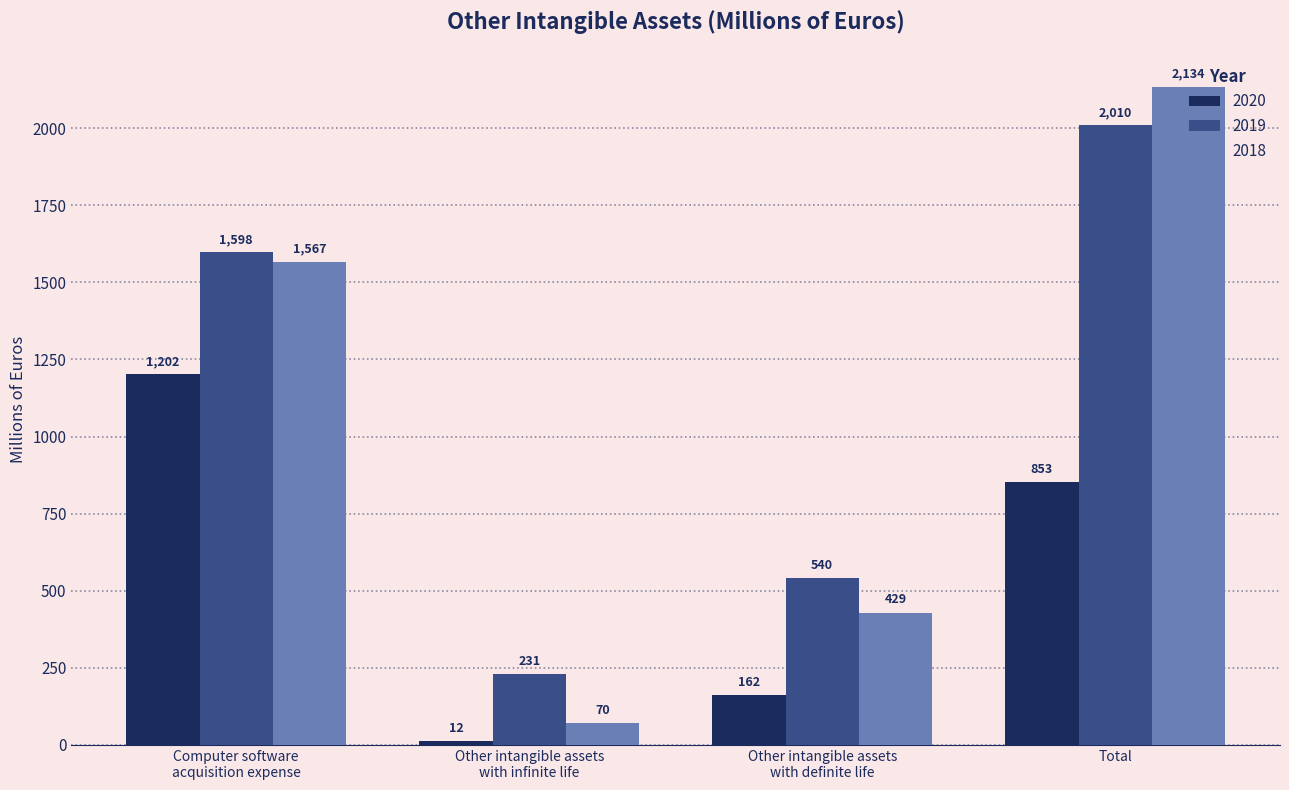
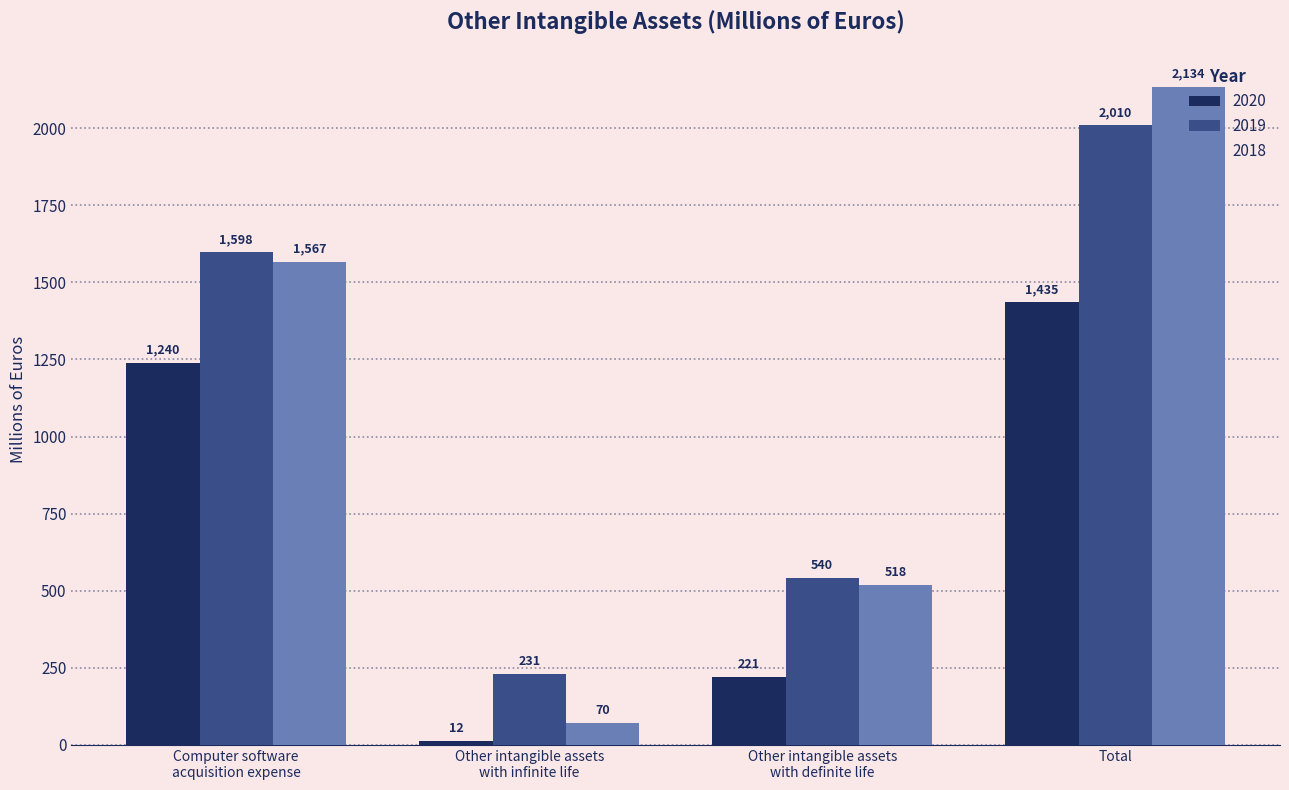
2020, Computer software acquisition expense: 1,202 -> 1,240
2020, Other intangible assets with definite life: 162 -> 221
2018, Other intangible assets with definite life: 429 -> 518
2020, Total: 853 -> 1,435
